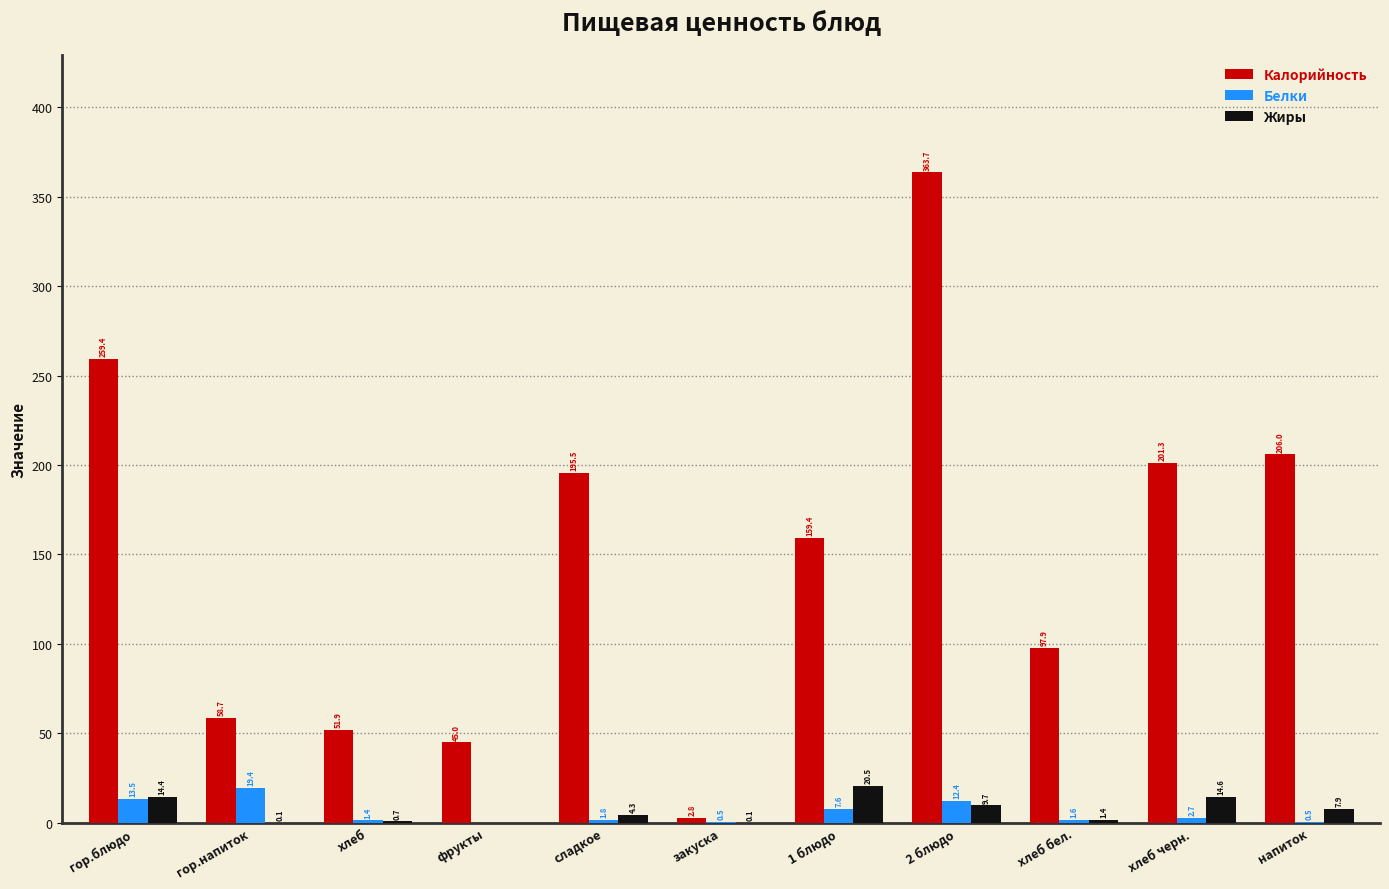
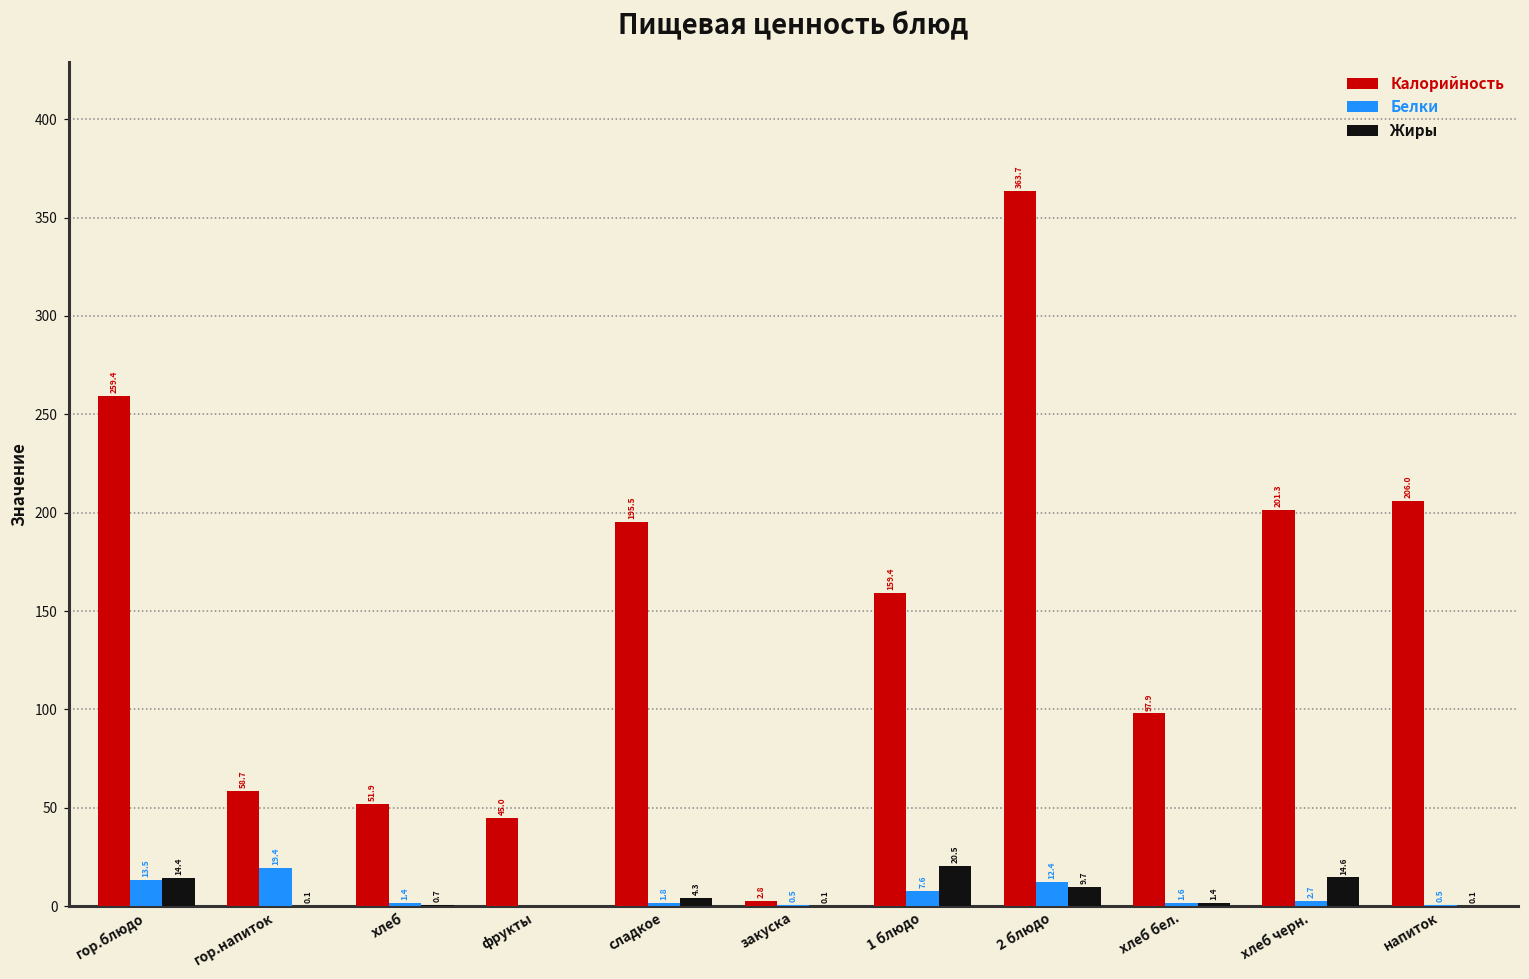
Жиры, напиток: 7.9 -> 0.1
